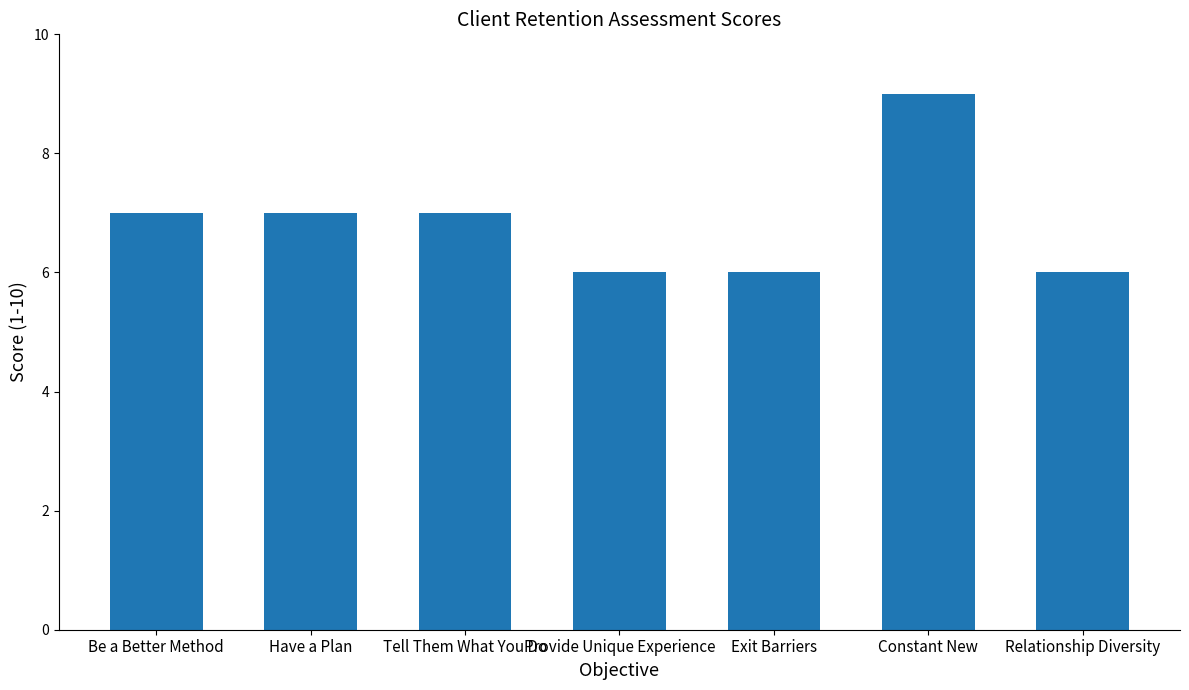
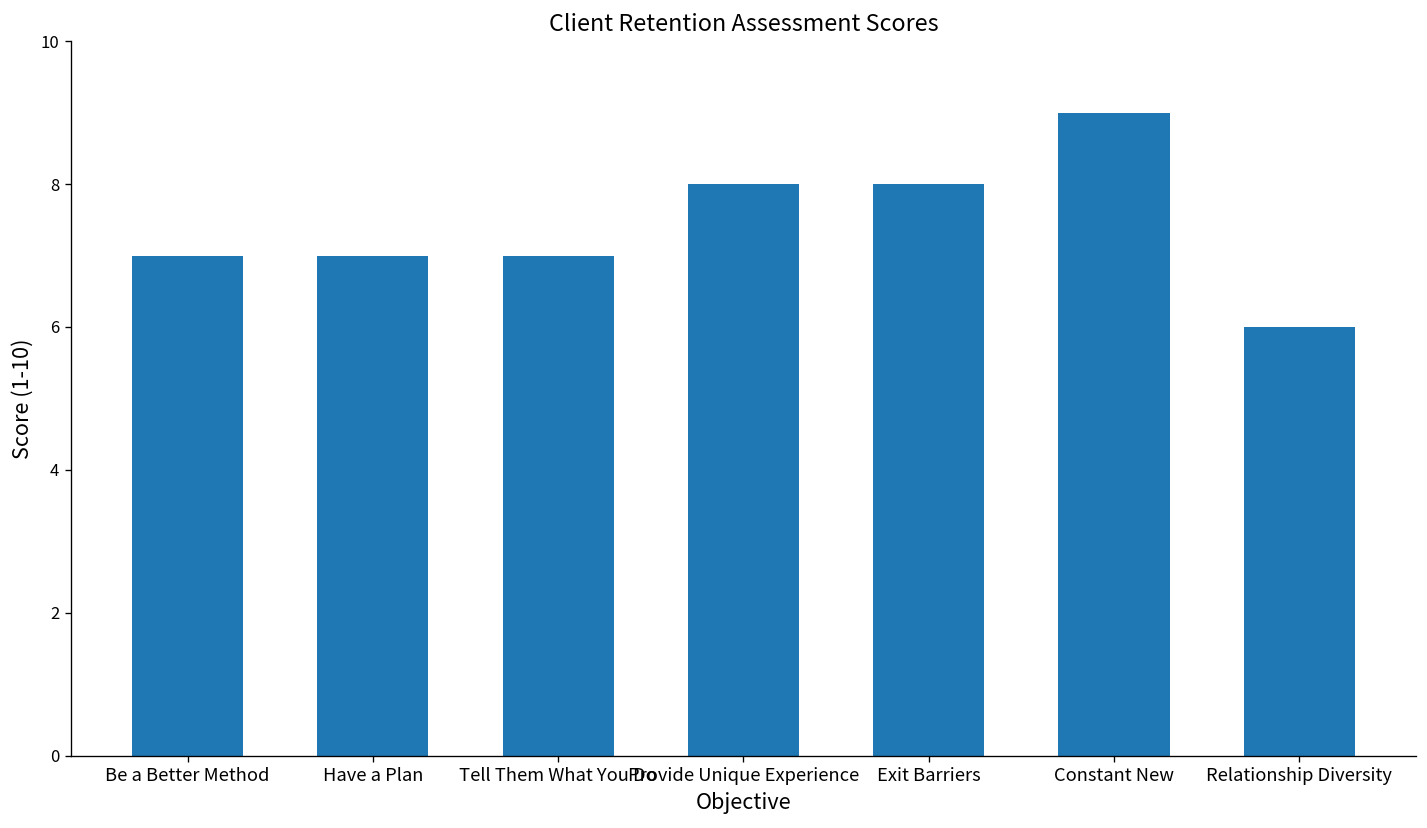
Provide Unique Experience: 6 -> 8
Exit Barriers: 6 -> 8
